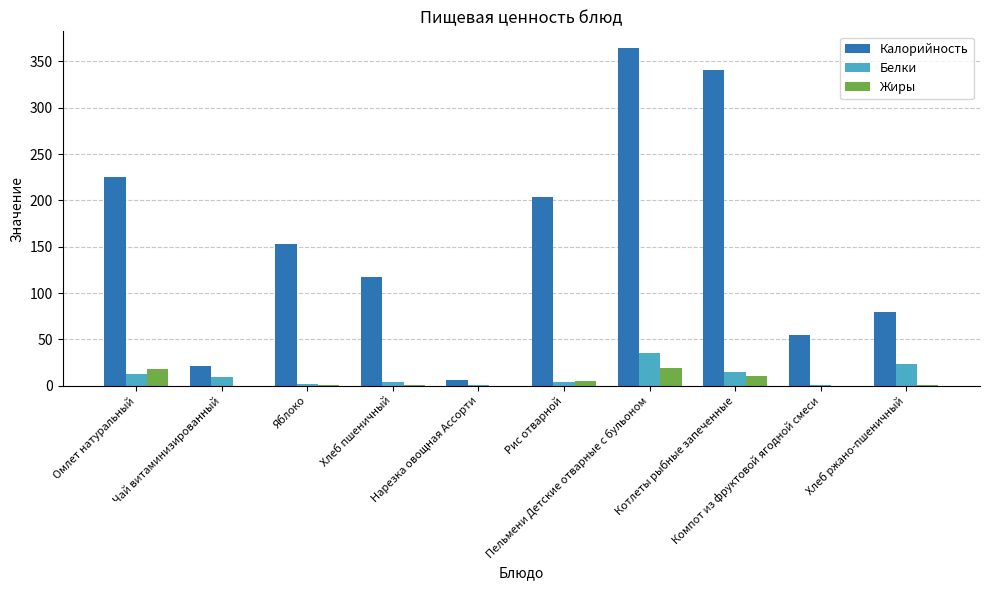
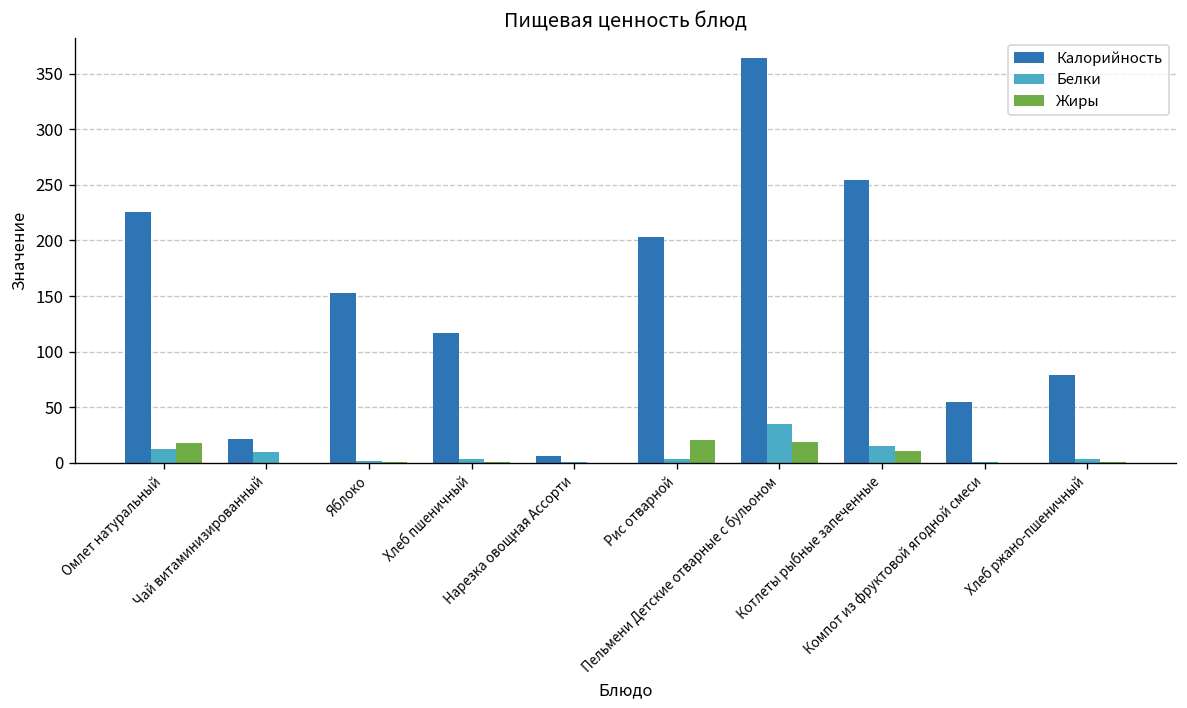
Жиры, Рис отварной: 0 -> 20
Калорийность, Котлеты рыбные запеченные: 340 -> 250
Белки, Хлеб ржано-пшеничный: 20 -> 0
